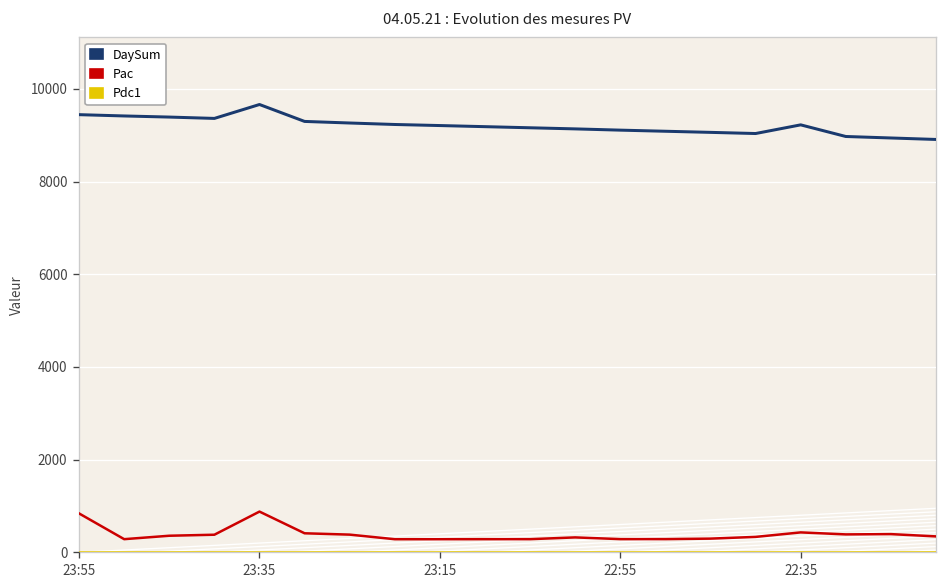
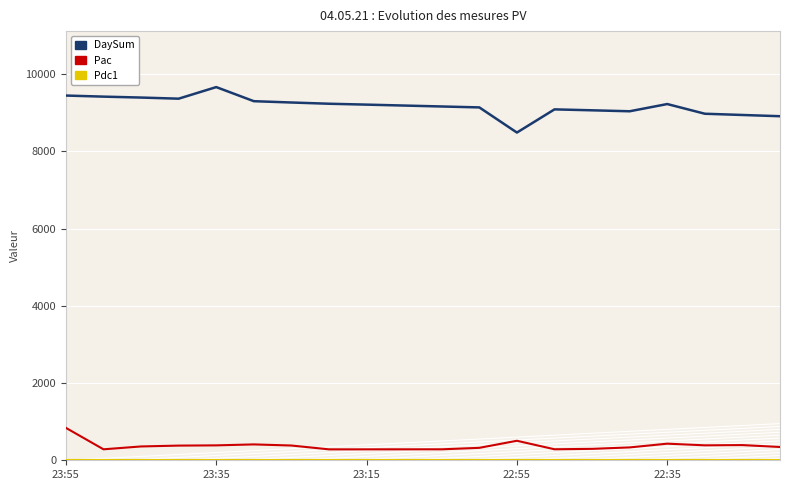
Pac, 23:35: 900 -> 400
DaySum, 22:55: 9100 -> 8500
Pac, 22:55: 300 -> 500
